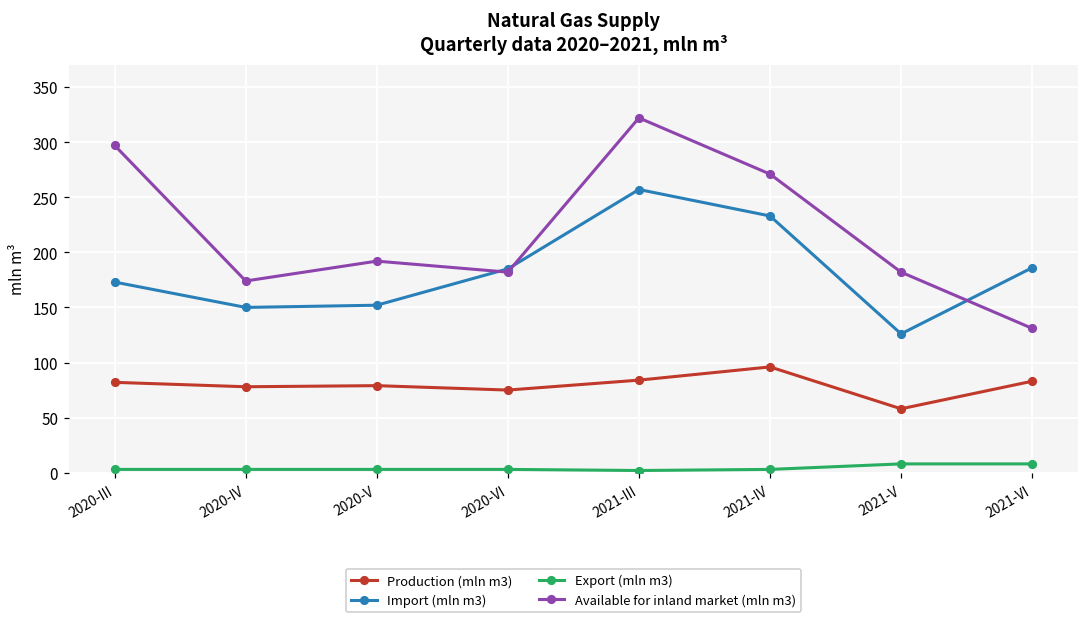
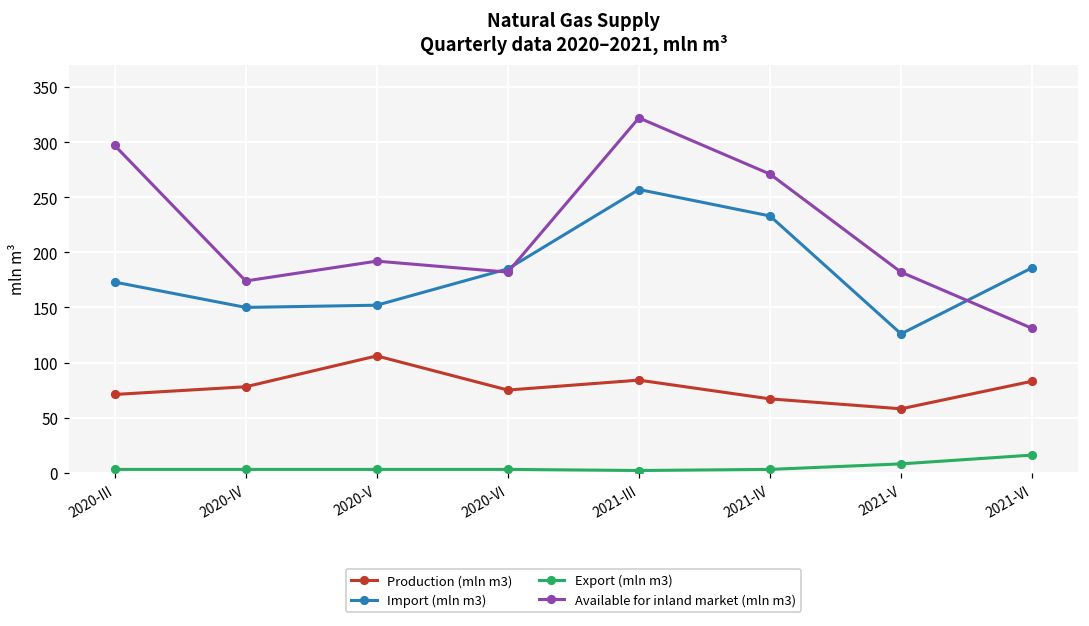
Production (mln m3), 2020-III: 82 -> 71
Production (mln m3), 2020-V: 79 -> 106
Production (mln m3), 2021-IV: 96 -> 67
Export (mln m3), 2021-VI: 8 -> 16
